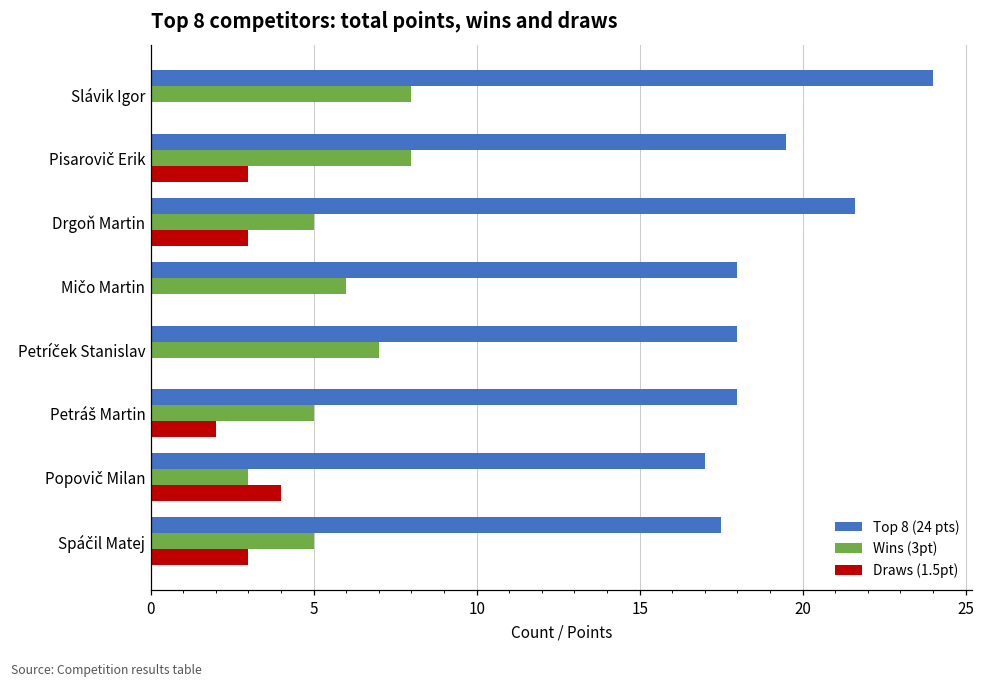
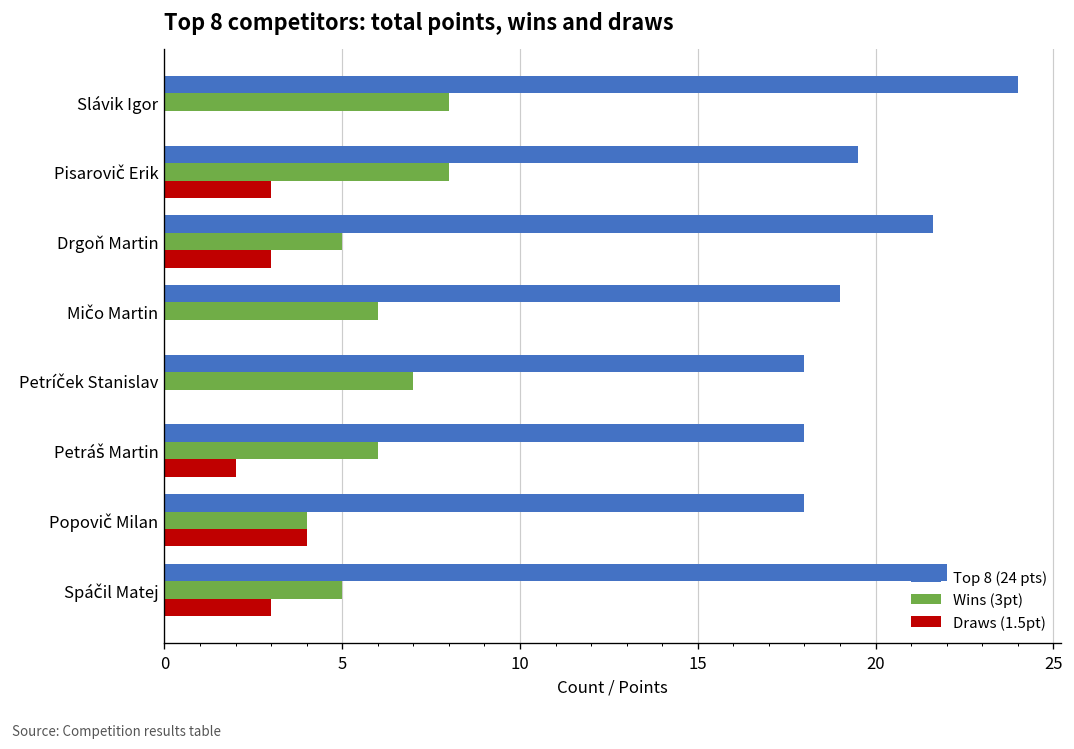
Top 8 (24 pts), Mičo Martin: 18 -> 19
Wins (3pt), Petráš Martin: 5 -> 6
Top 8 (24 pts), Popovič Milan: 17 -> 18
Wins (3pt), Popovič Milan: 3 -> 4
Top 8 (24 pts), Spáčil Matej: 17.5 -> 22.0
